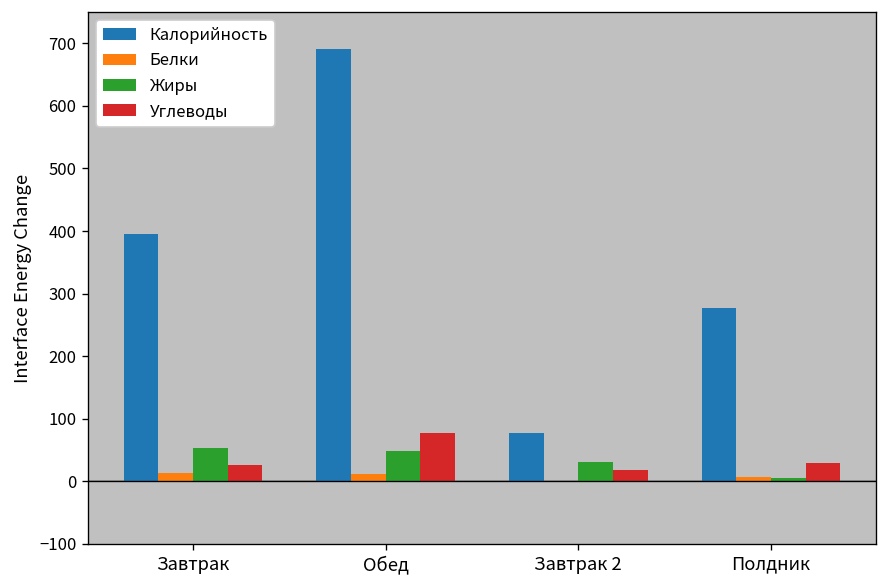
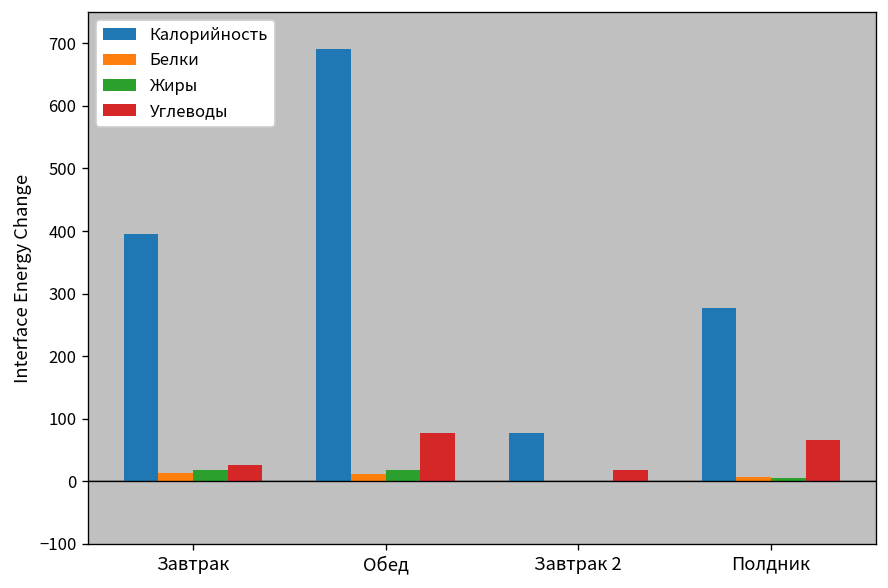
Жиры, Завтрак: 50 -> 20
Жиры, Обед: 50 -> 20
Жиры, Завтрак 2: 30 -> 0
Углеводы, Полдник: 30 -> 70
